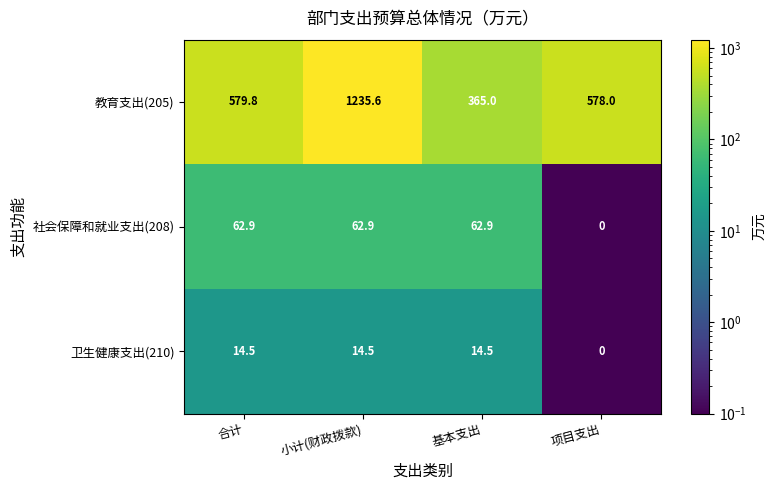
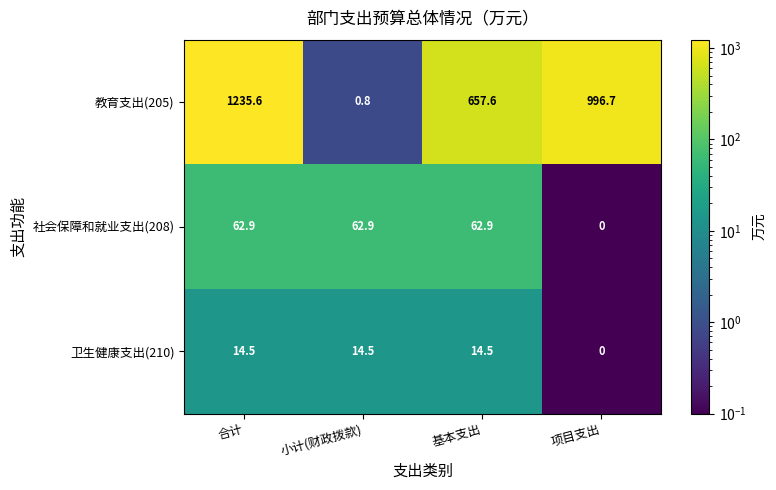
教育支出(205), 合计: 579.8 -> 1235.6
教育支出(205), 小计(财政拨款): 1235.6 -> 0.8
教育支出(205), 基本支出: 365.0 -> 657.6
教育支出(205), 项目支出: 578.0 -> 996.7
